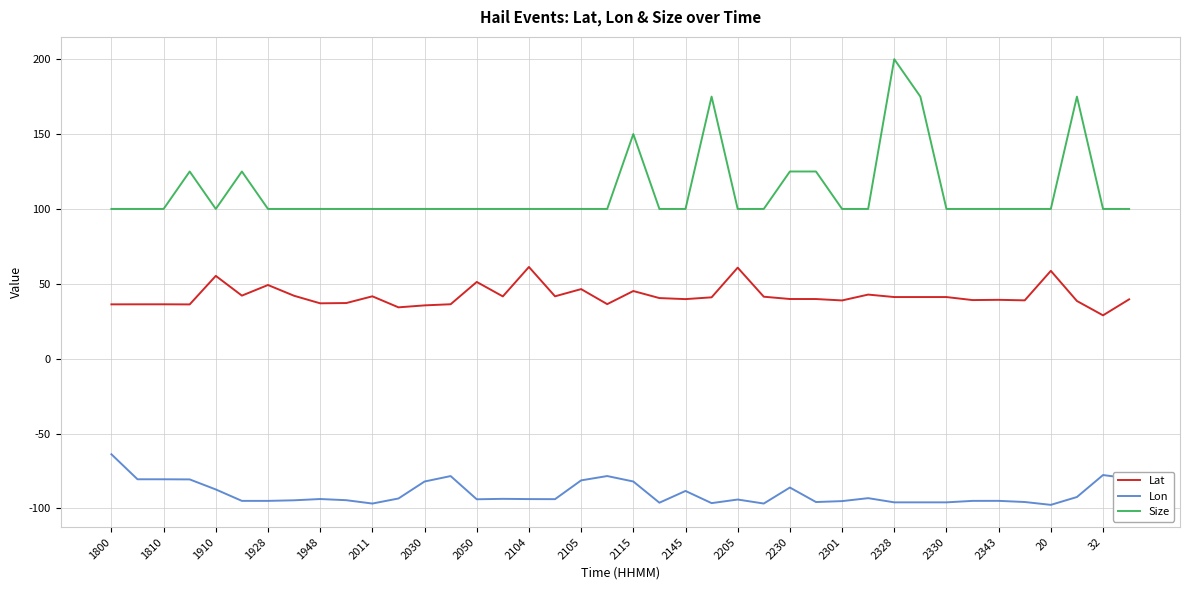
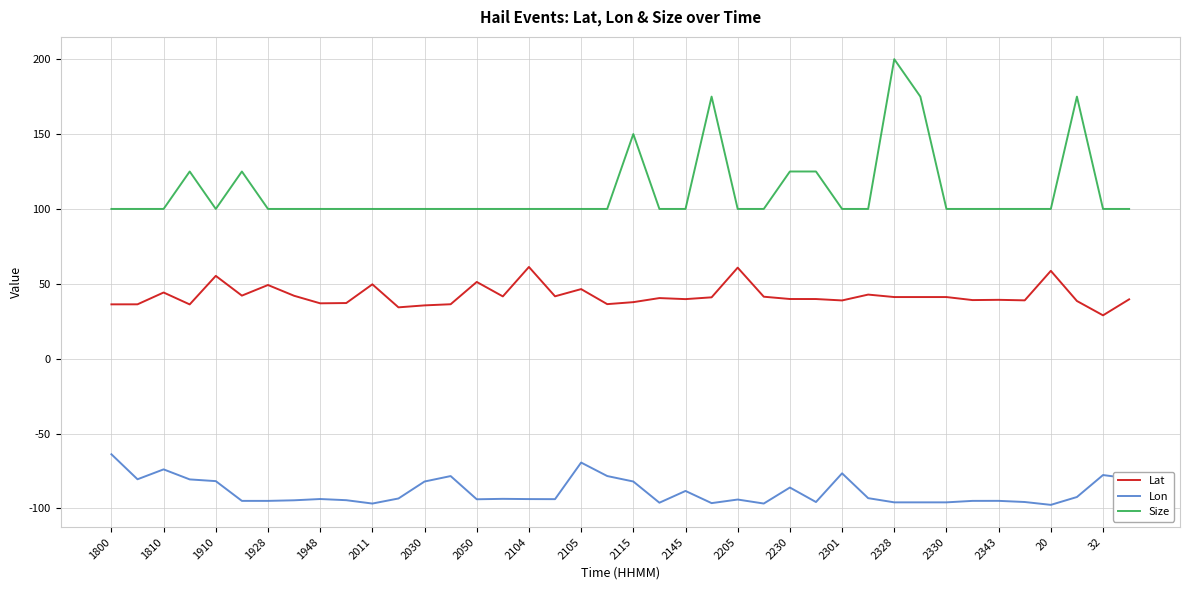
Lat, 1810: 36 -> 44
Lon, 1810: -81 -> -74
Lon, 1910: -87 -> -82
Lat, 2011: 42 -> 50
Lon, 2105: -81 -> -69
Lat, 2115: 45 -> 38
Lon, 2301: -95 -> -77
